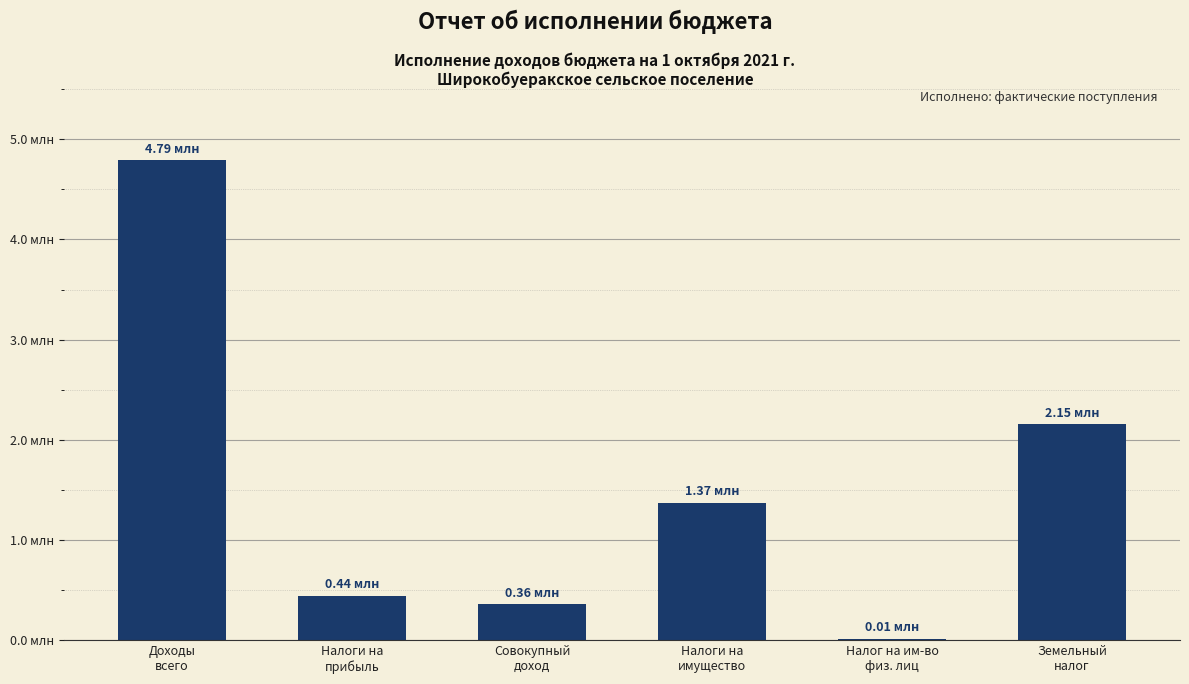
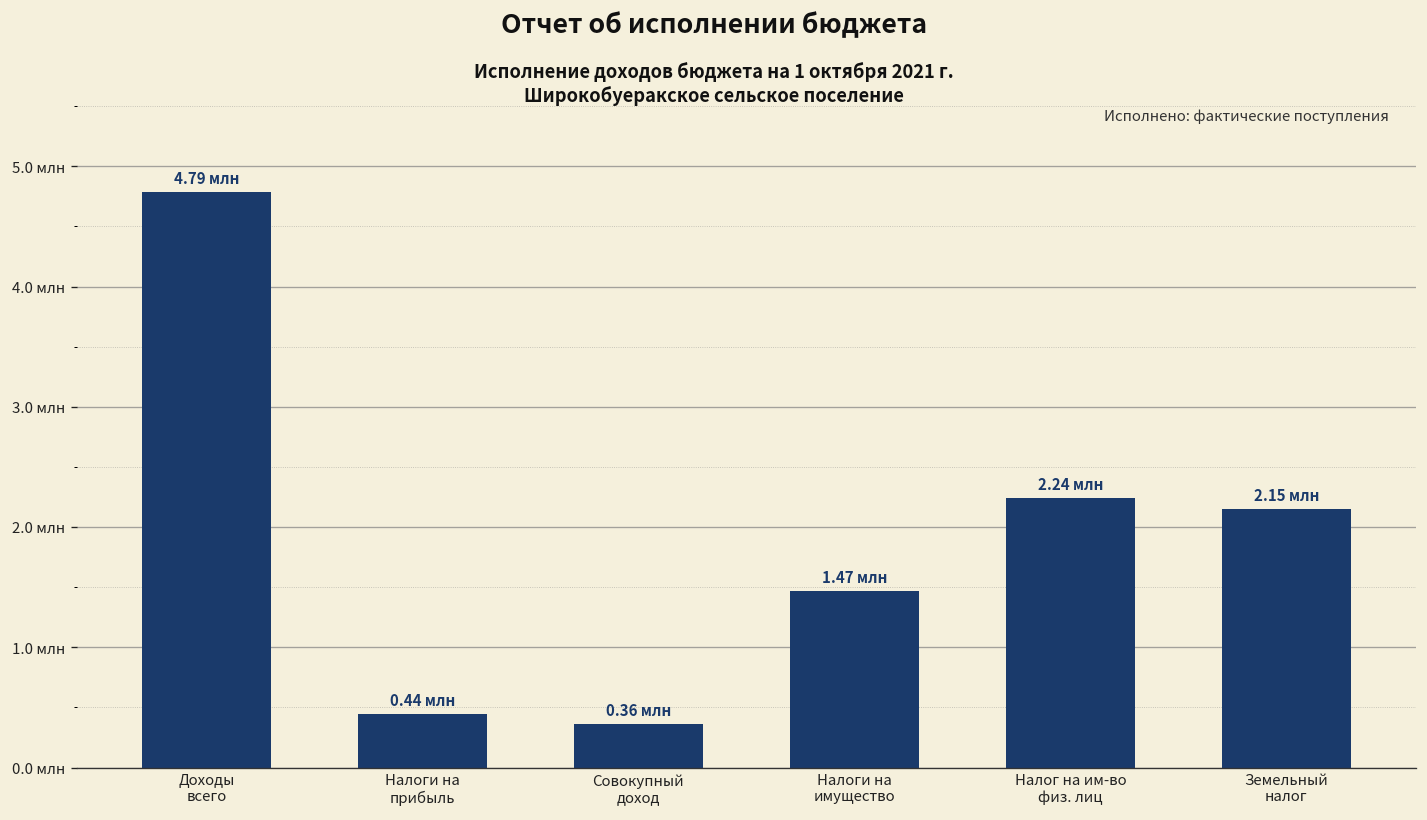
Налоги на имущество: 1.37 -> 1.47
Налог на им-во физ. лиц: 0.01 -> 2.24
